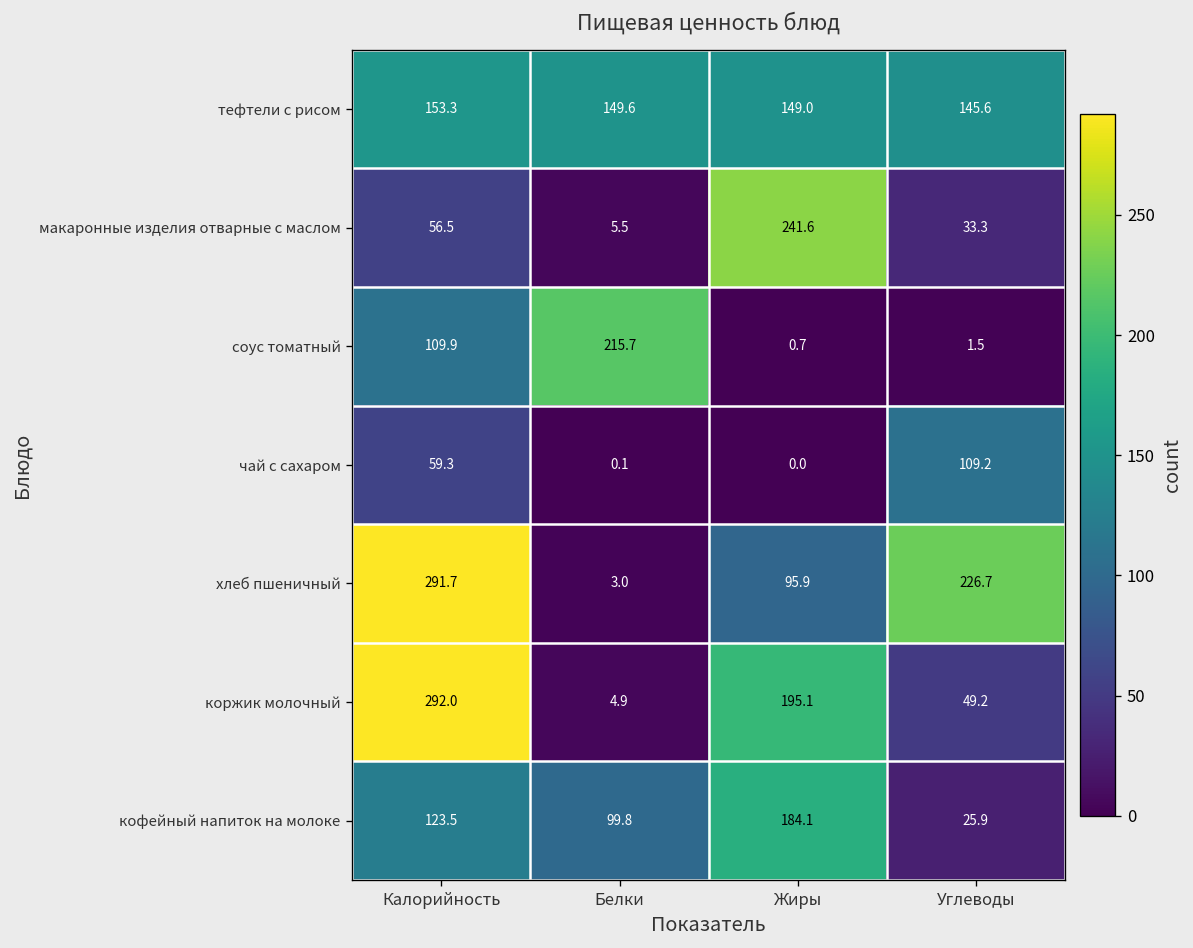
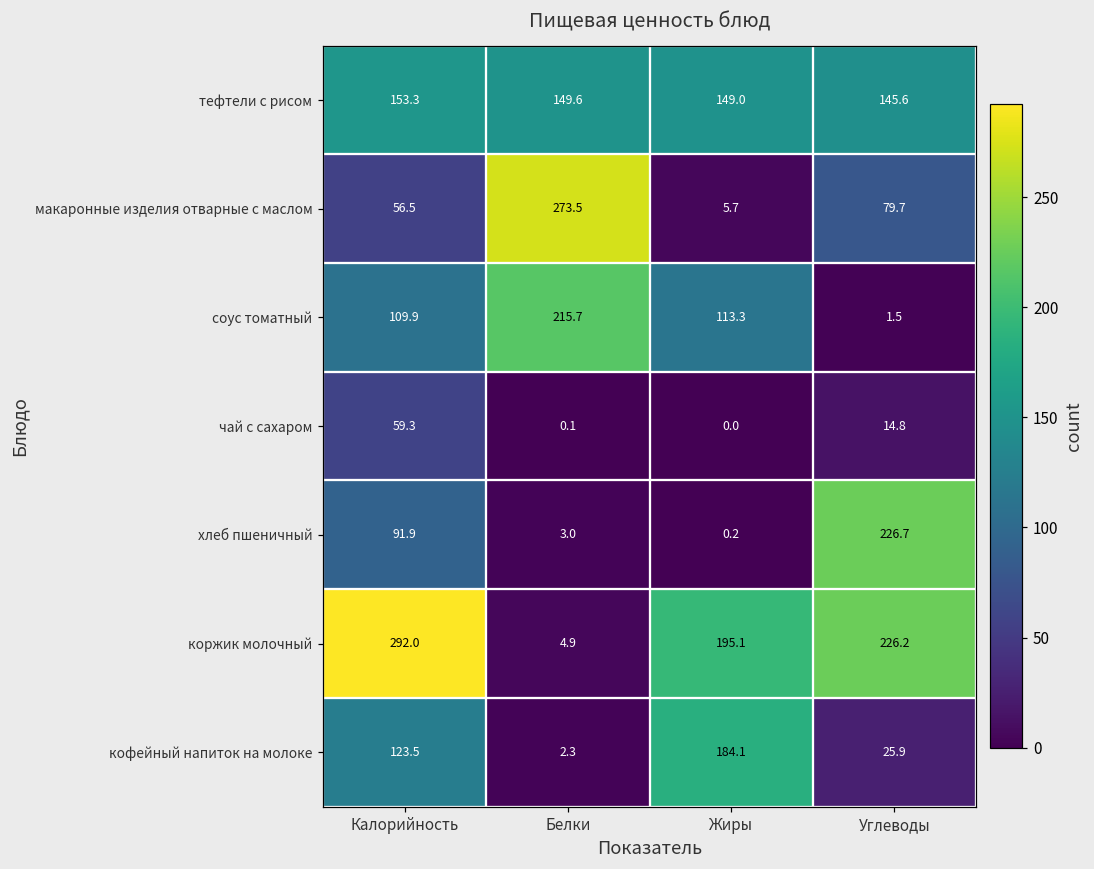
макаронные изделия отварные с маслом, Белки: 5.5 -> 273.5
макаронные изделия отварные с маслом, Жиры: 241.6 -> 5.7
макаронные изделия отварные с маслом, Углеводы: 33.3 -> 79.7
соус томатный, Жиры: 0.7 -> 113.3
чай с сахаром, Углеводы: 109.2 -> 14.8
хлеб пшеничный, Калорийность: 291.7 -> 91.9
хлеб пшеничный, Жиры: 95.9 -> 0.2
коржик молочный, Углеводы: 49.2 -> 226.2
кофейный напиток на молоке, Белки: 99.8 -> 2.3
